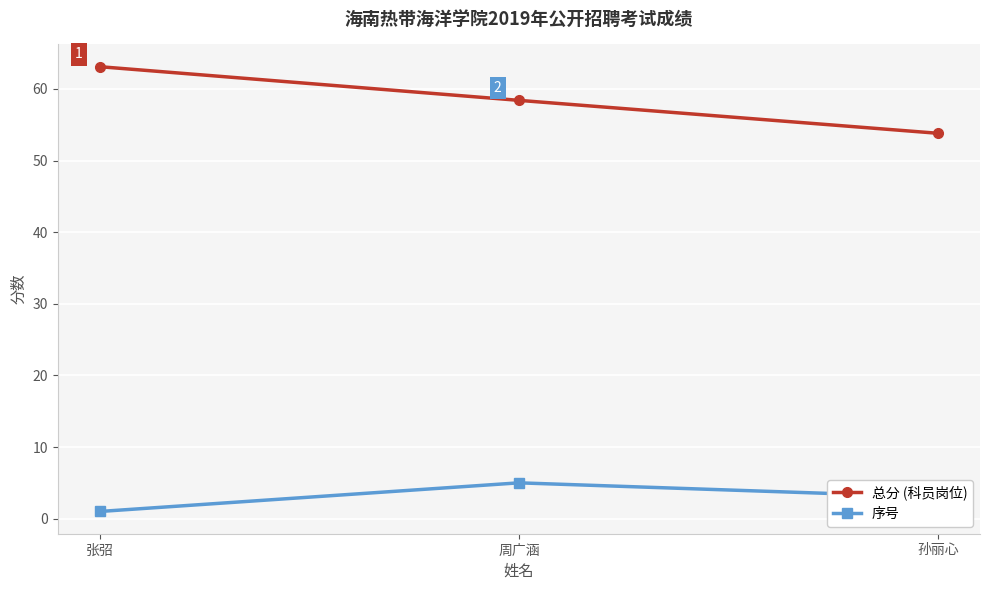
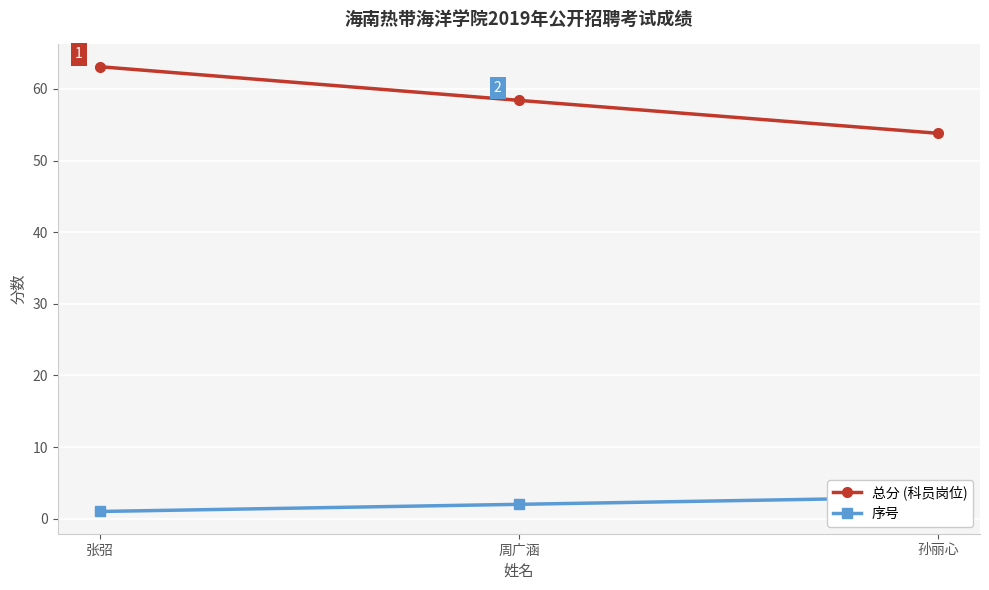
序号, 周广涵: 5 -> 2
